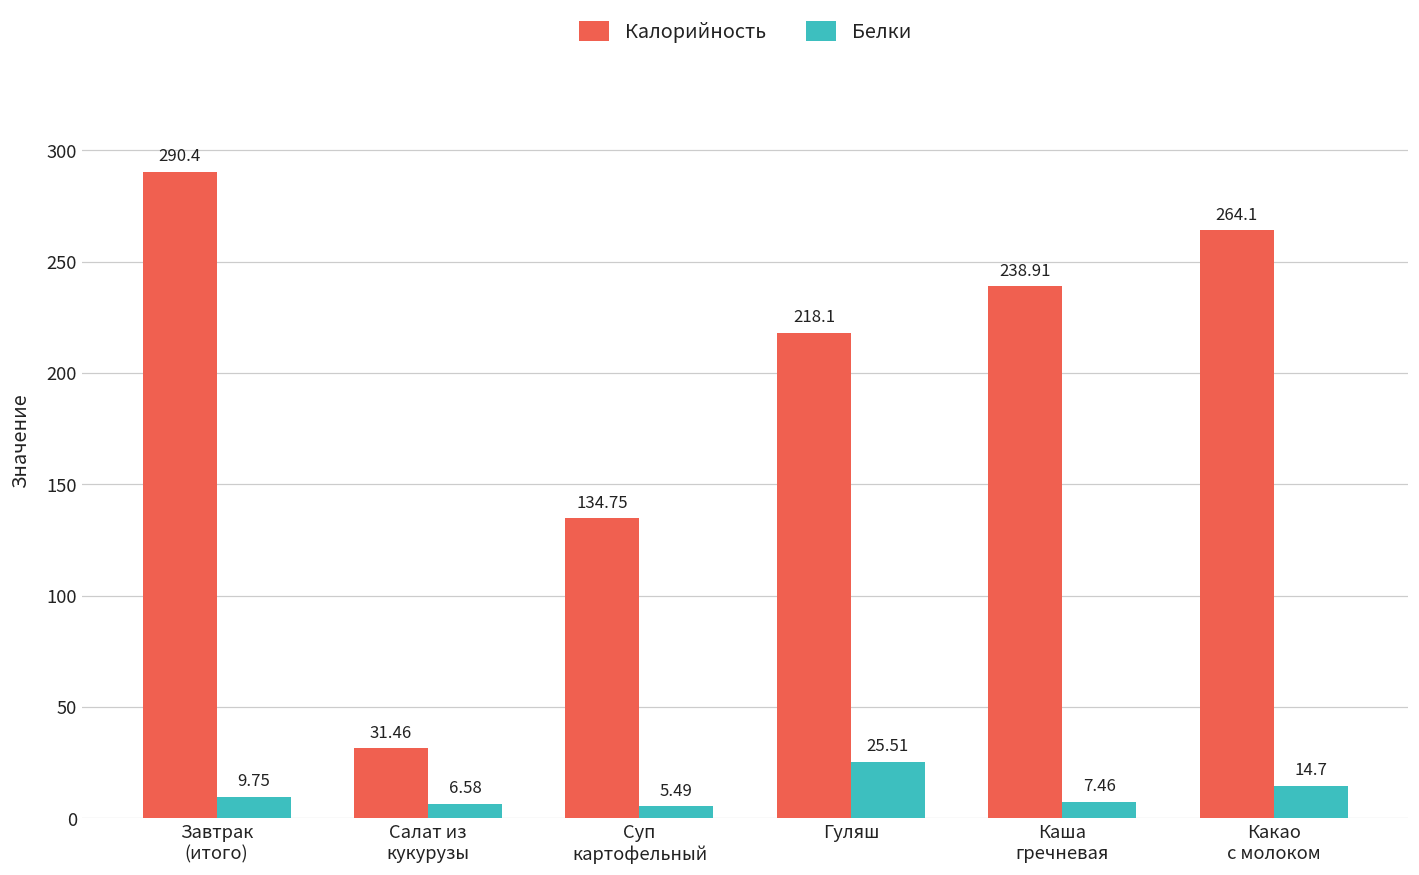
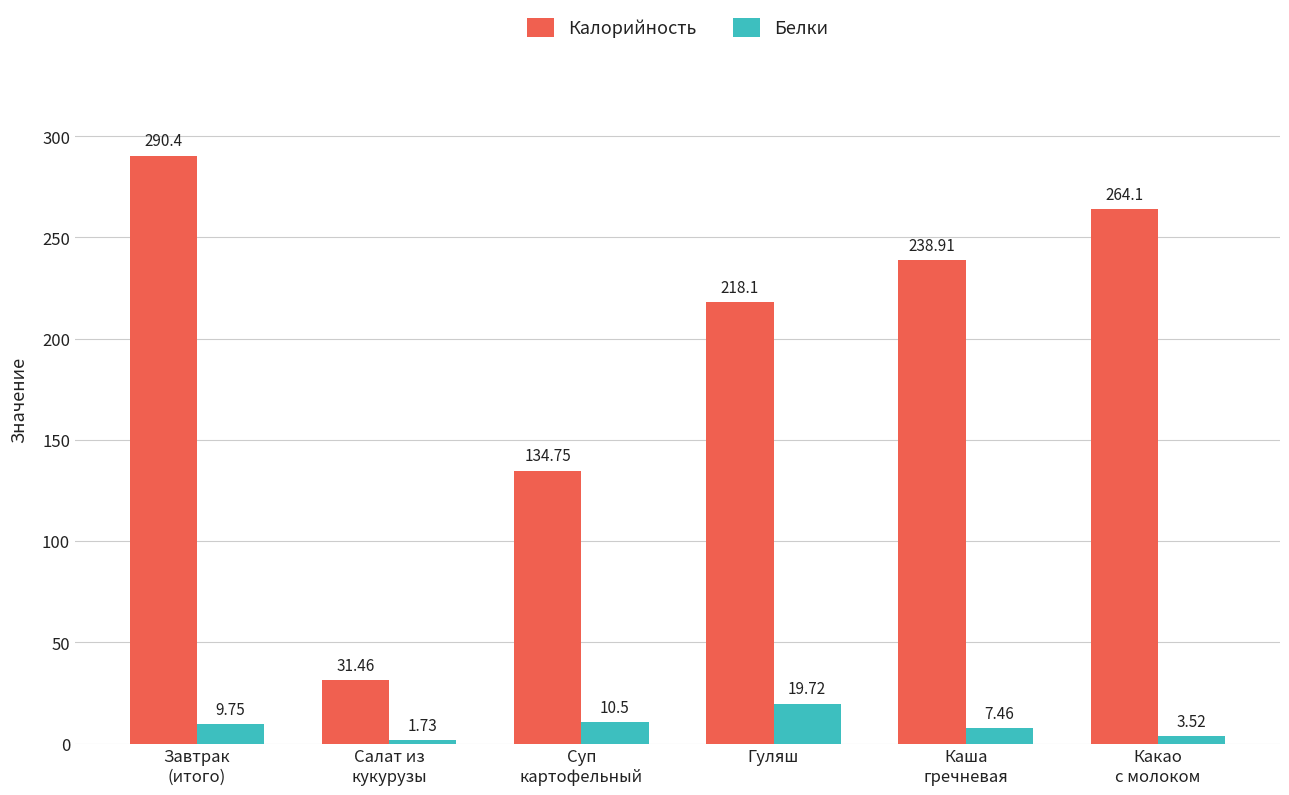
Белки, Салат из кукурузы: 6.58 -> 1.73
Белки, Суп картофельный: 5.49 -> 10.5
Белки, Гуляш: 25.51 -> 19.72
Белки, Какао с молоком: 14.7 -> 3.52
